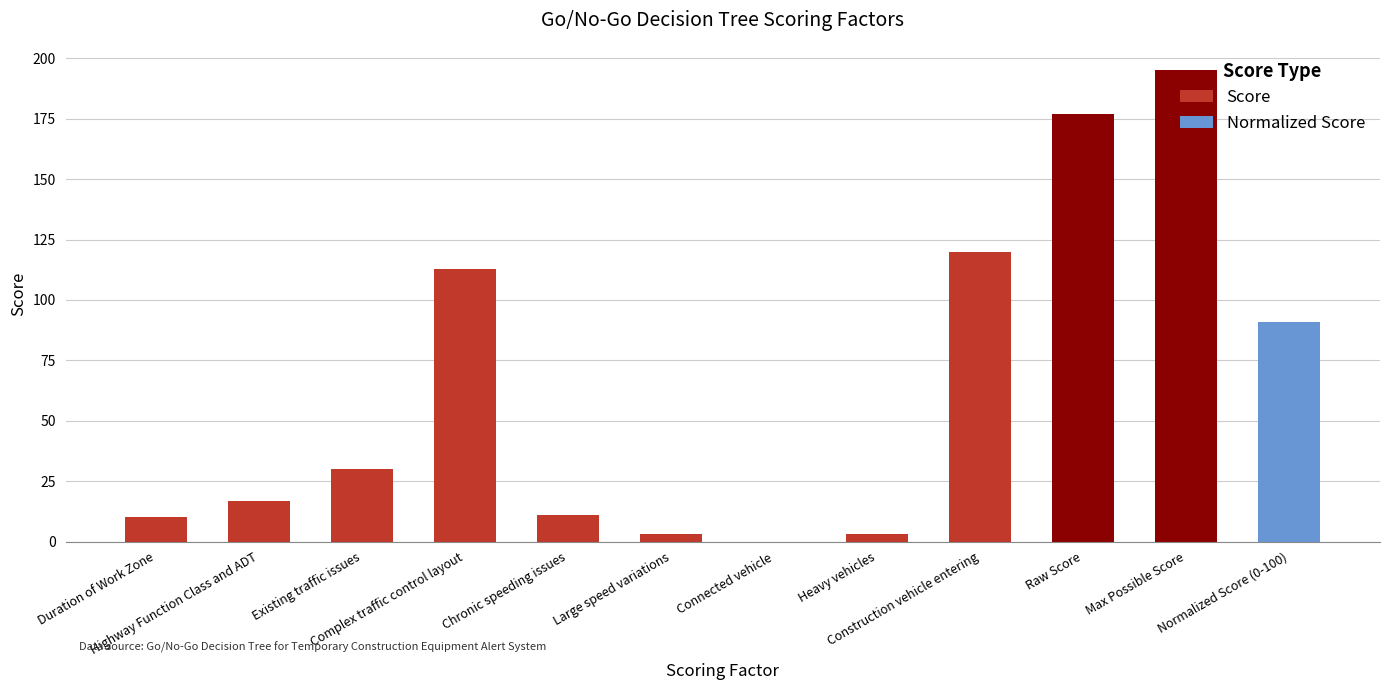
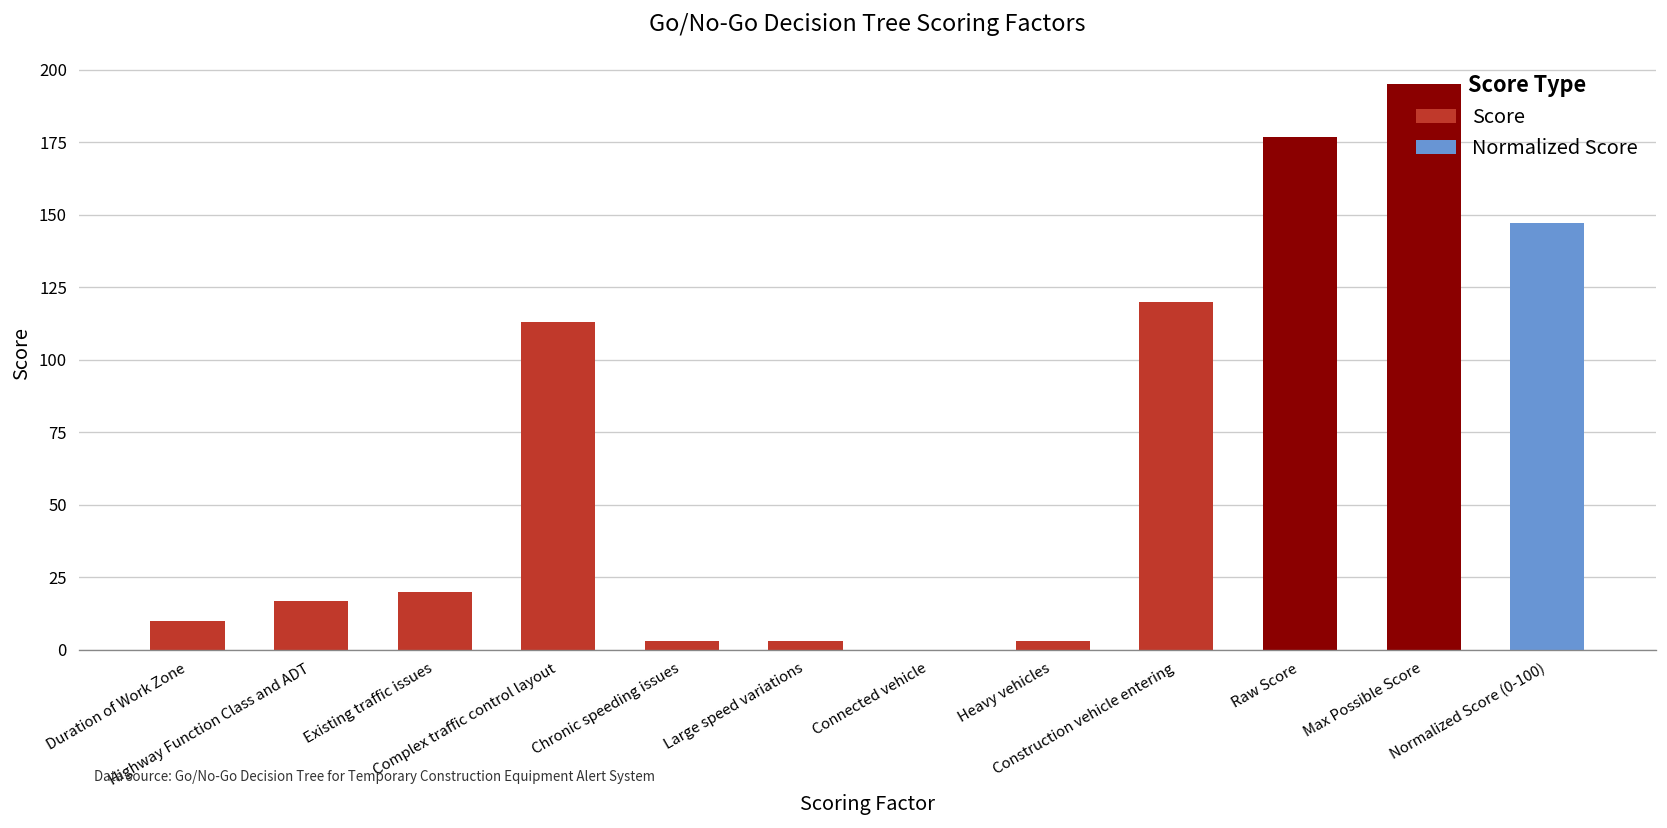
Score, Existing traffic issues: 30 -> 20
Score, Chronic speeding issues: 11 -> 3
Normalized Score, Normalized Score (0-100): 91 -> 147
